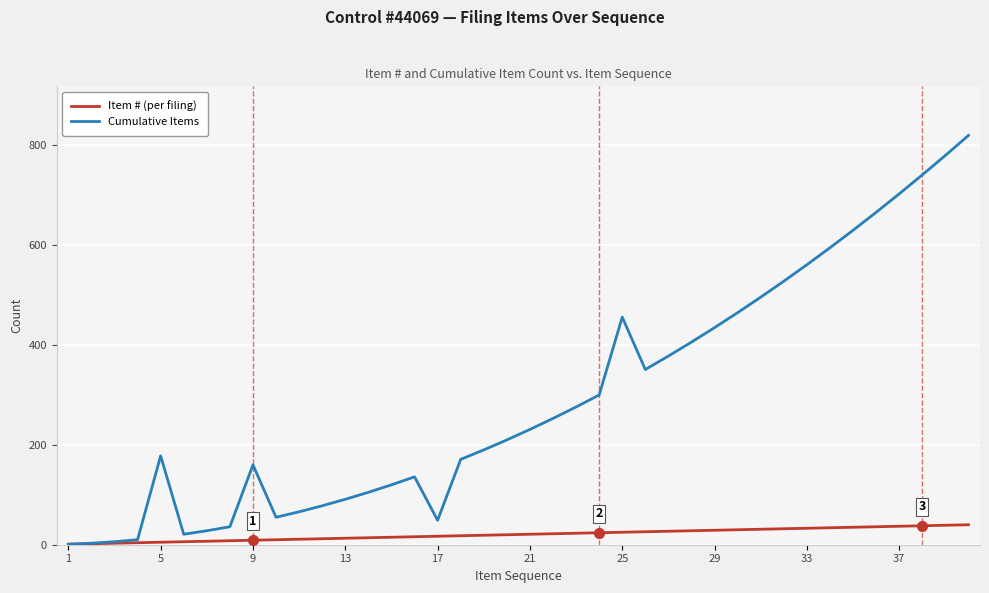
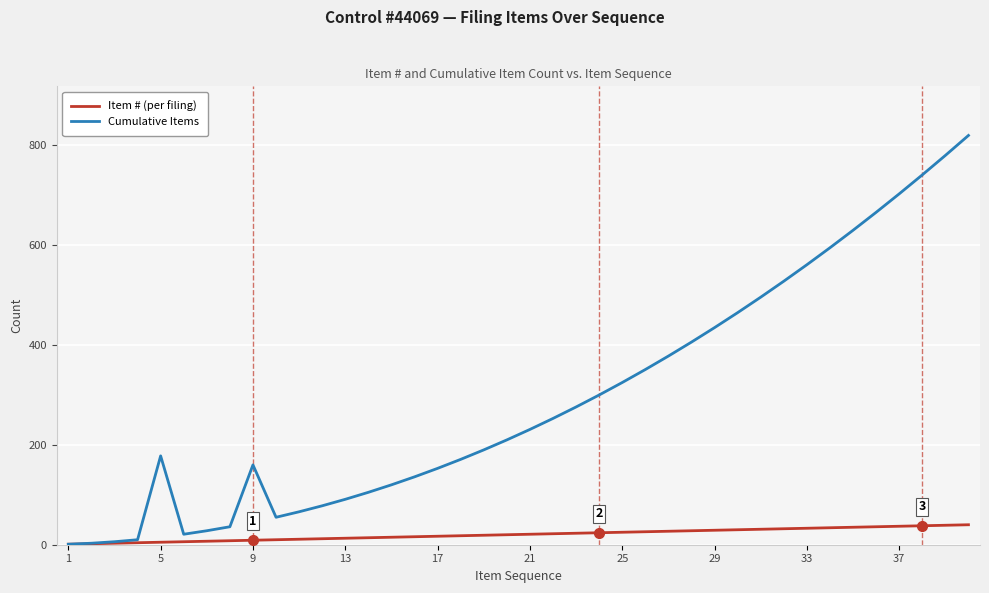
Cumulative Items, 17: 50 -> 150
Cumulative Items, 25: 460 -> 330
